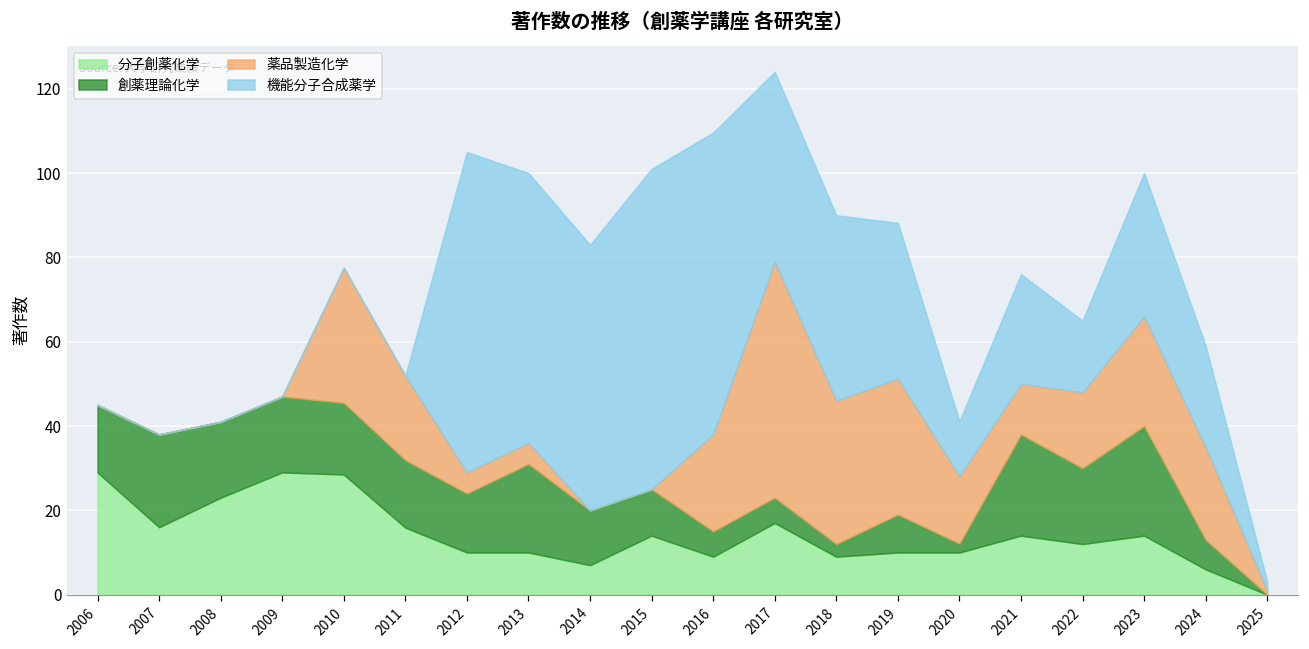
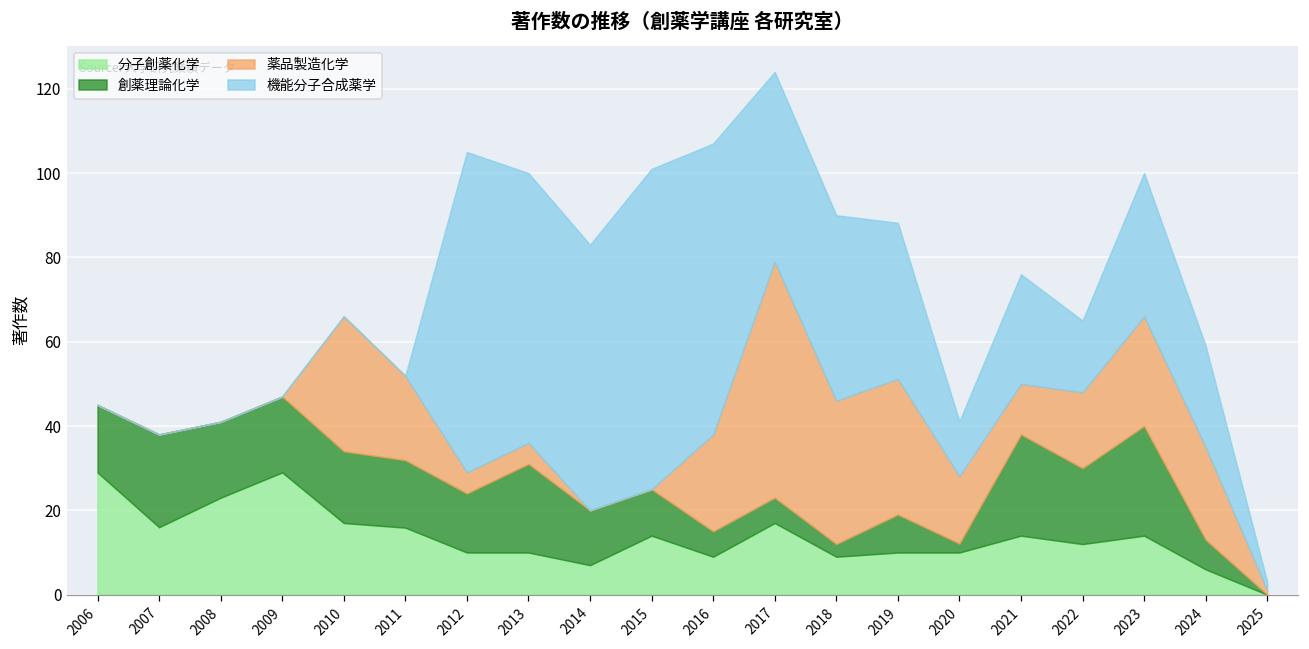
分子創薬化学, 2010: 29 -> 17
機能分子合成薬学, 2016: 72 -> 69
